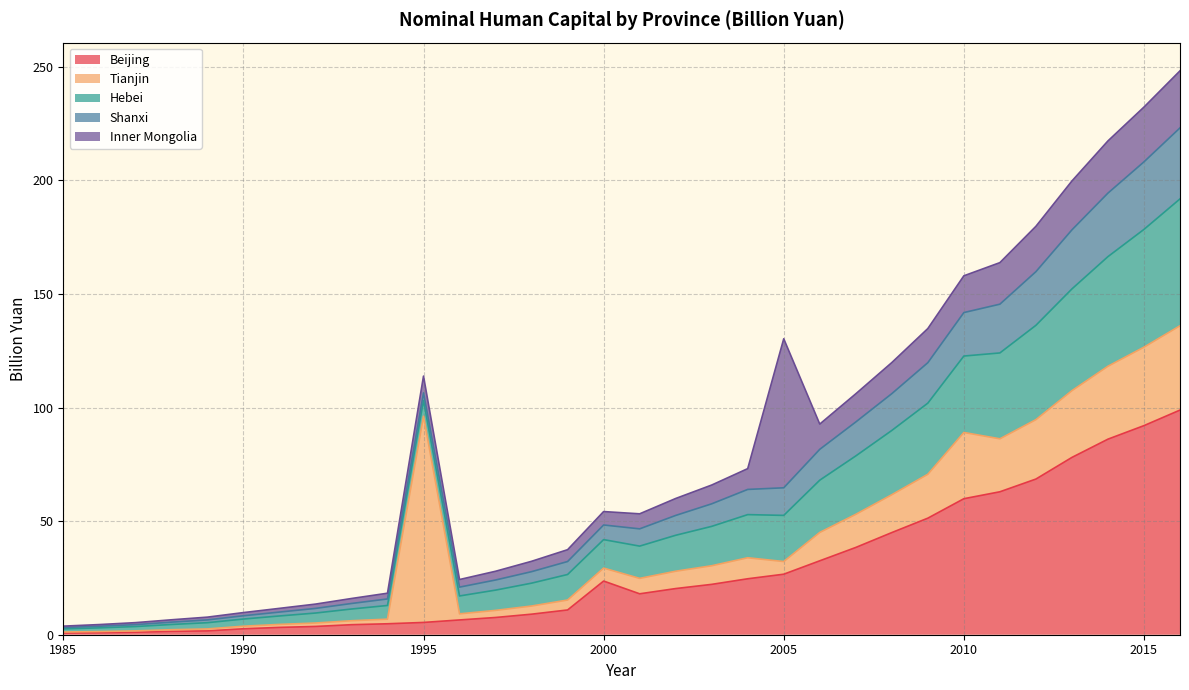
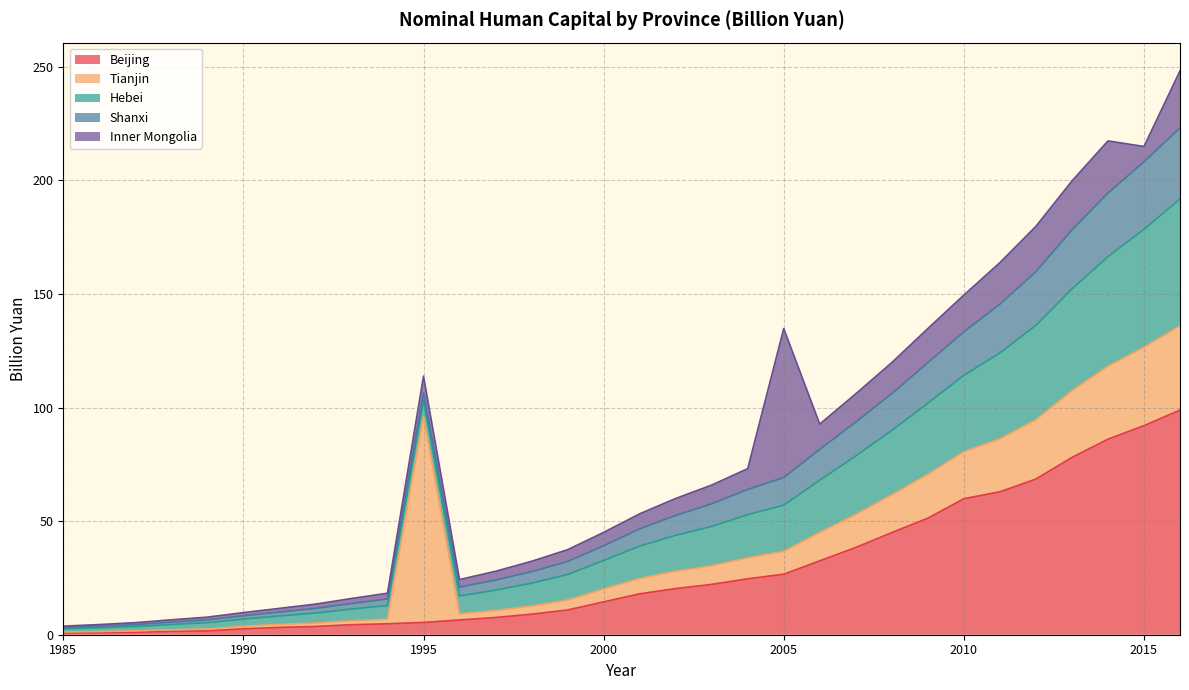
Beijing, 2000: 24 -> 14
Tianjin, 2005: 6 -> 10
Tianjin, 2010: 29 -> 21
Inner Mongolia, 2015: 24 -> 7
